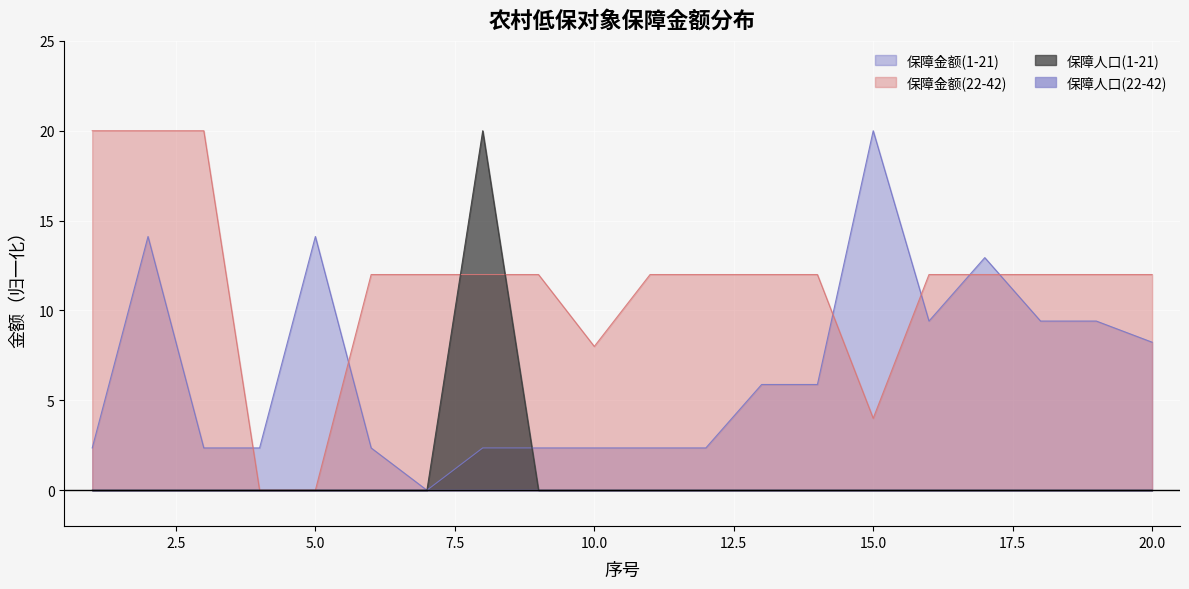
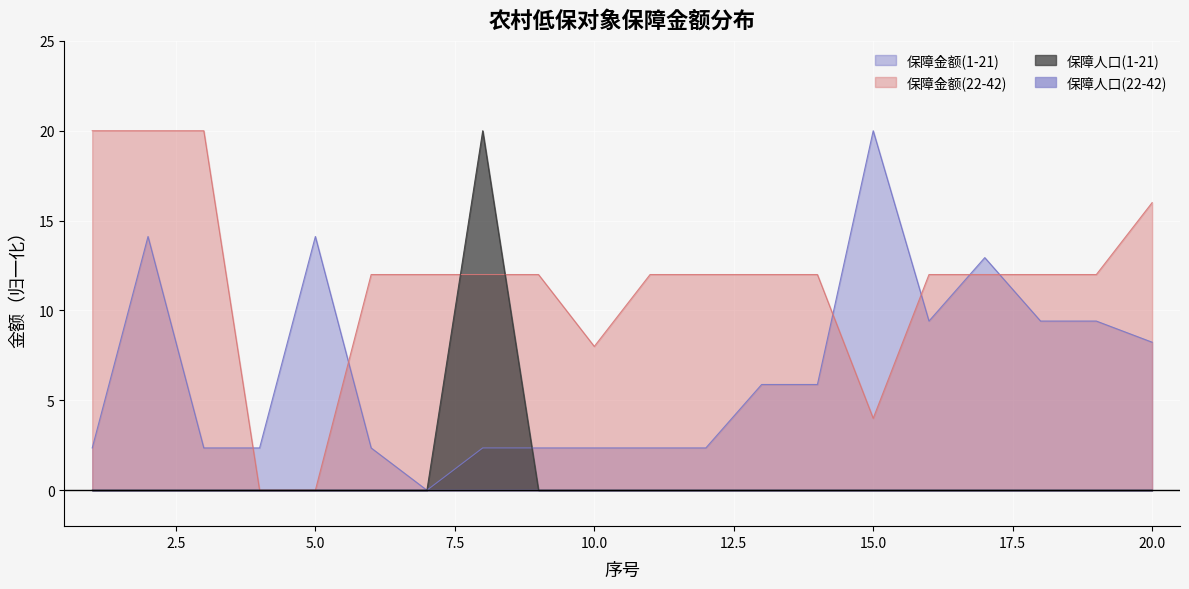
保障金额(22-42), 20.0: 12.0 -> 16.0
